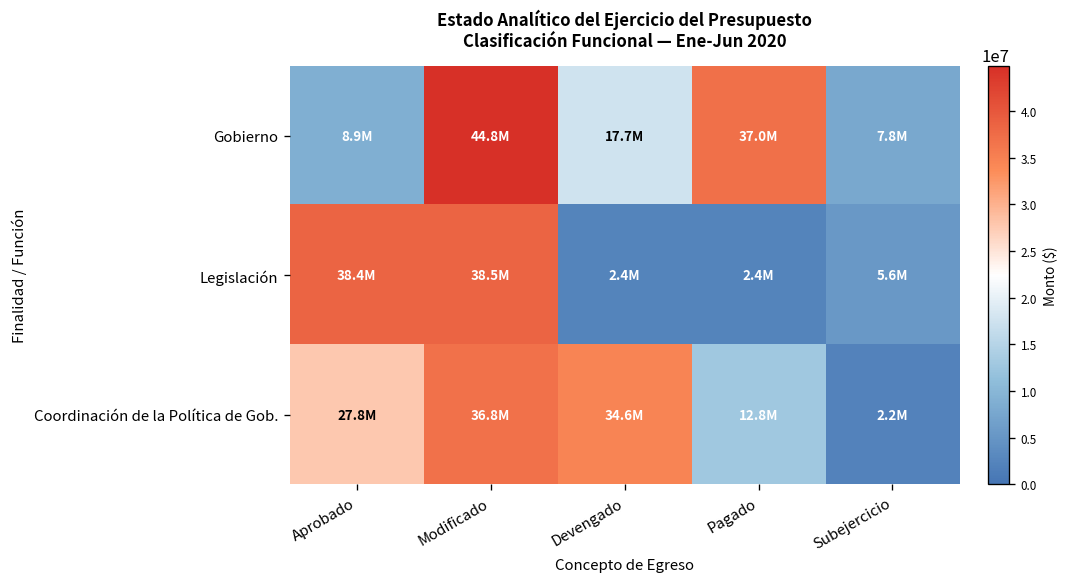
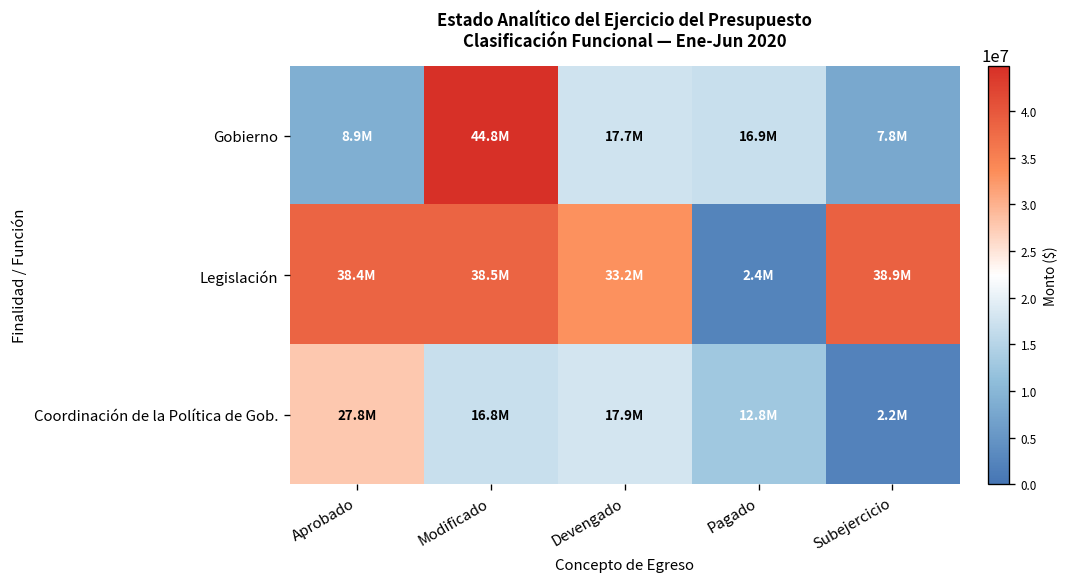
Gobierno, Pagado: 37.0M -> 16.9M
Legislación, Devengado: 2.4M -> 33.2M
Legislación, Subejercicio: 5.6M -> 38.9M
Coordinación de la Política de Gob., Modificado: 36.8M -> 16.8M
Coordinación de la Política de Gob., Devengado: 34.6M -> 17.9M
